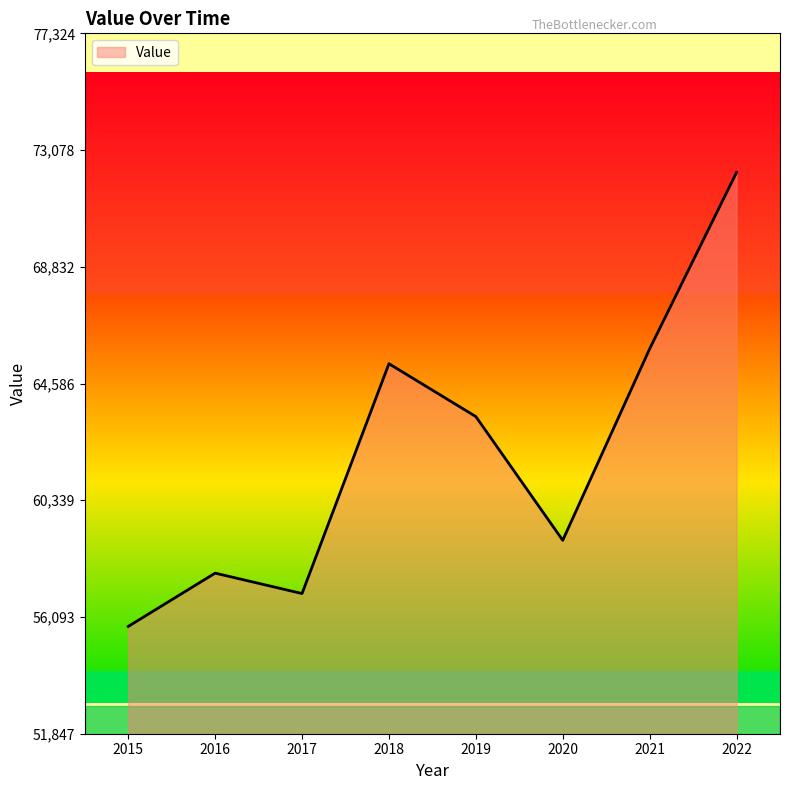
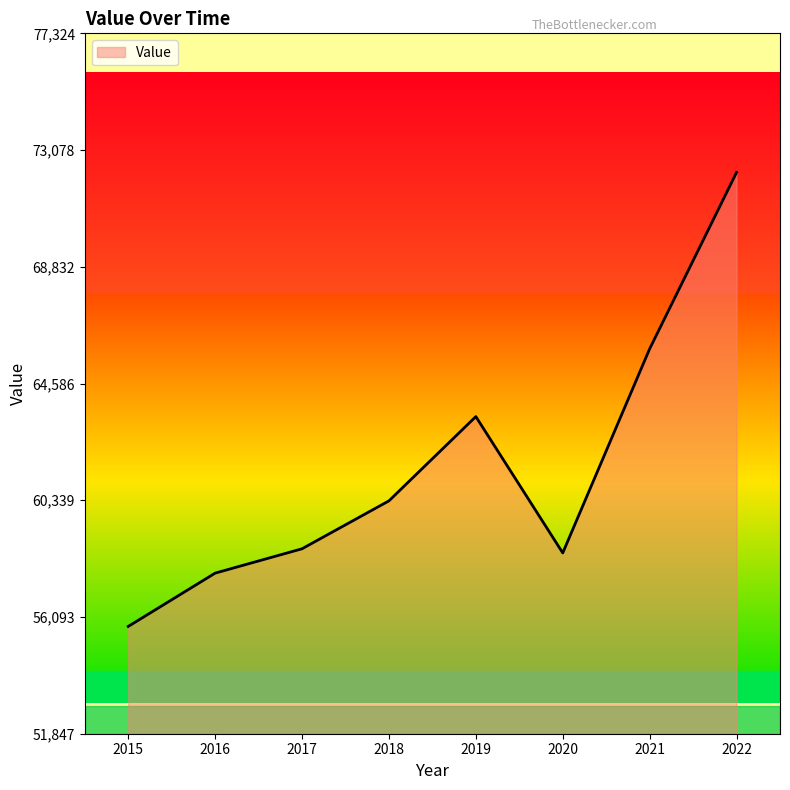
2017: 56,900 -> 58,600
2018: 65,300 -> 60,300
2020: 58,900 -> 58,400
